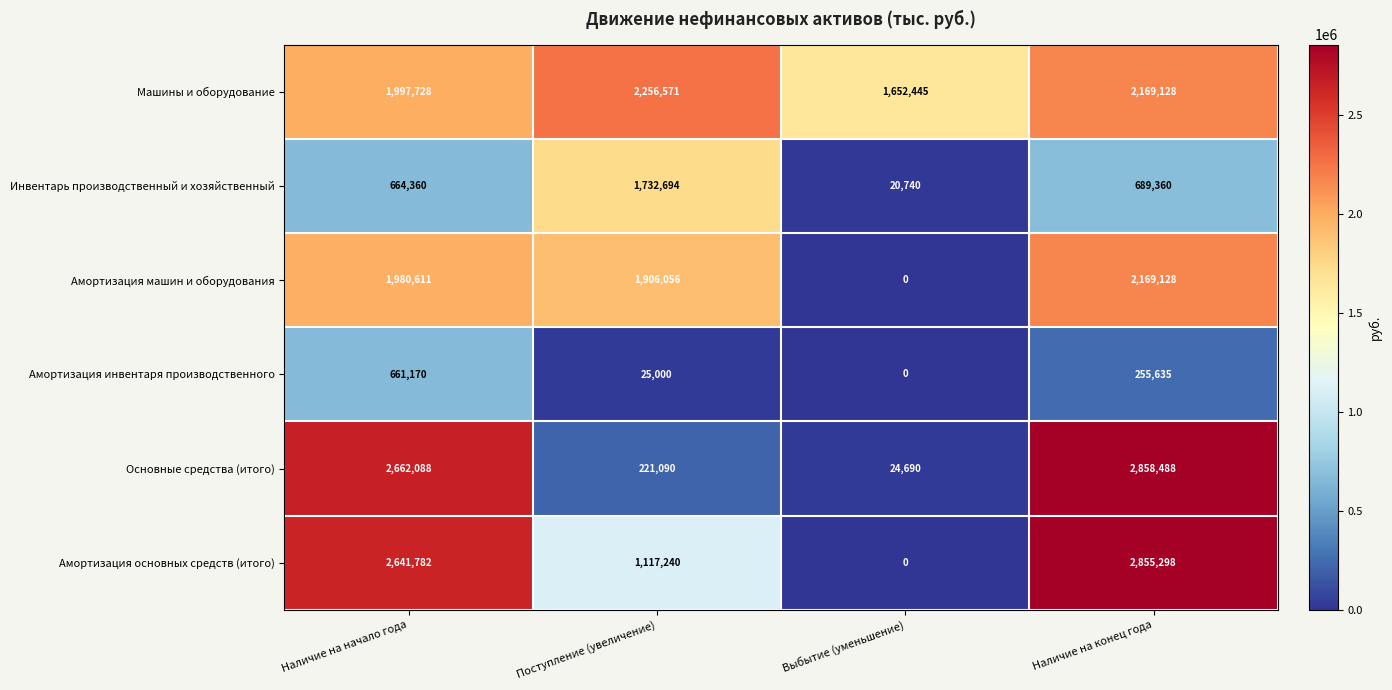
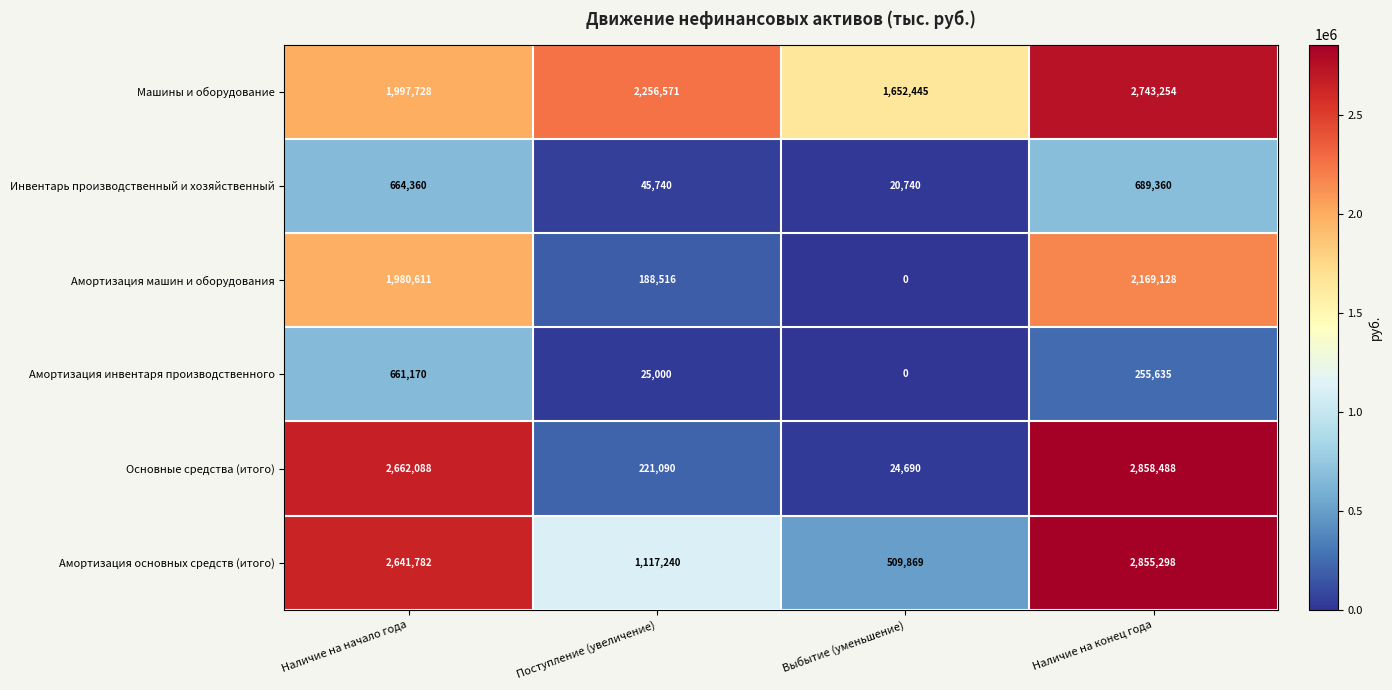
Машины и оборудование, Наличие на конец года: 2,169,128 -> 2,743,254
Инвентарь производственный и хозяйственный, Поступление (увеличение): 1,732,694 -> 45,740
Амортизация машин и оборудования, Поступление (увеличение): 1,906,056 -> 188,516
Амортизация основных средств (итого), Выбытие (уменьшение): 0 -> 509,869
